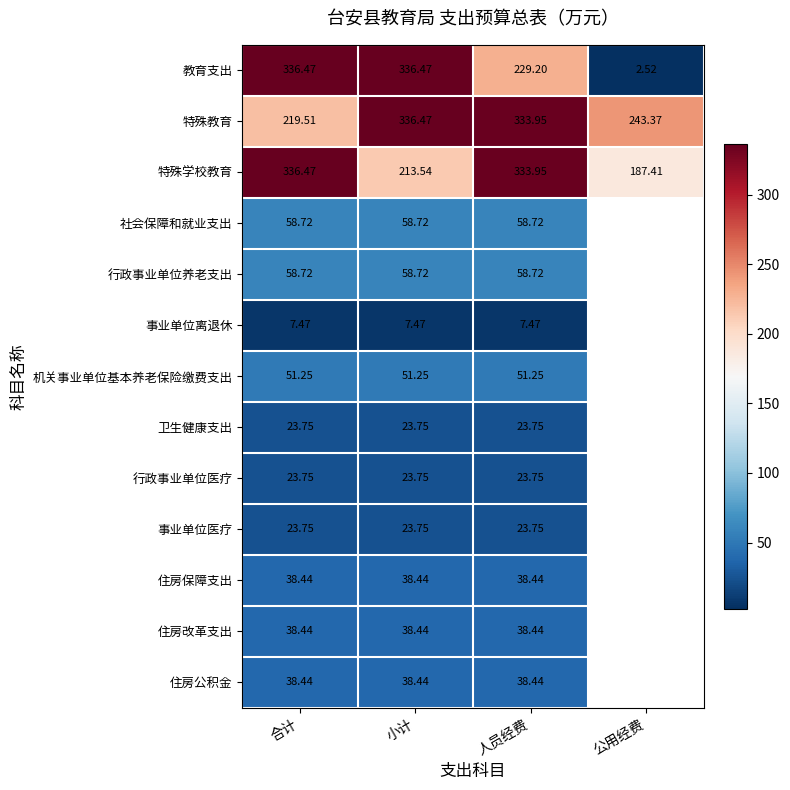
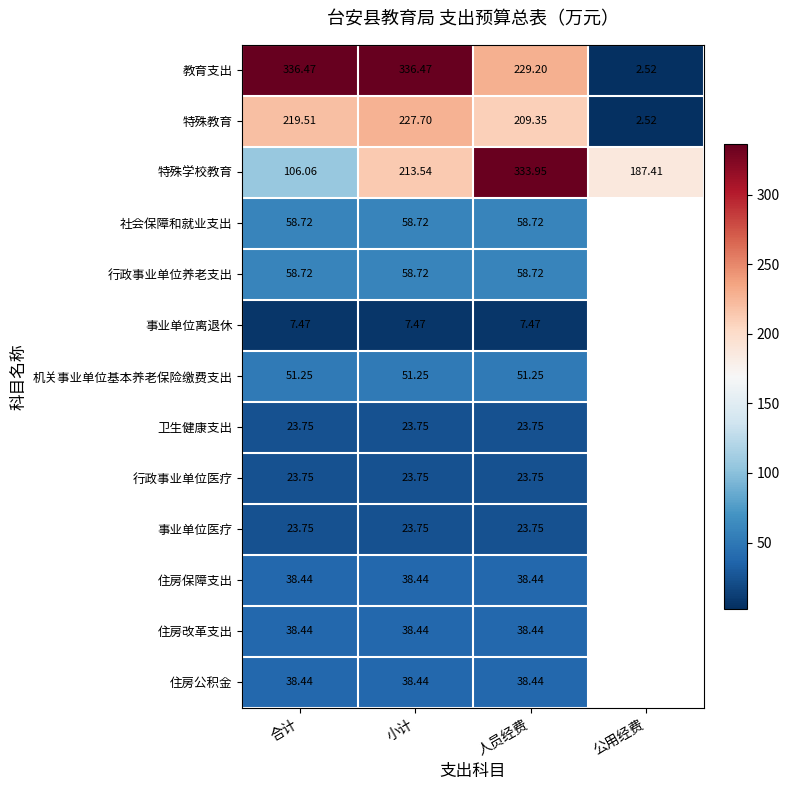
特殊教育, 小计: 336.47 -> 227.70
特殊教育, 人员经费: 333.95 -> 209.35
特殊教育, 公用经费: 243.37 -> 2.52
特殊学校教育, 合计: 336.47 -> 106.06
